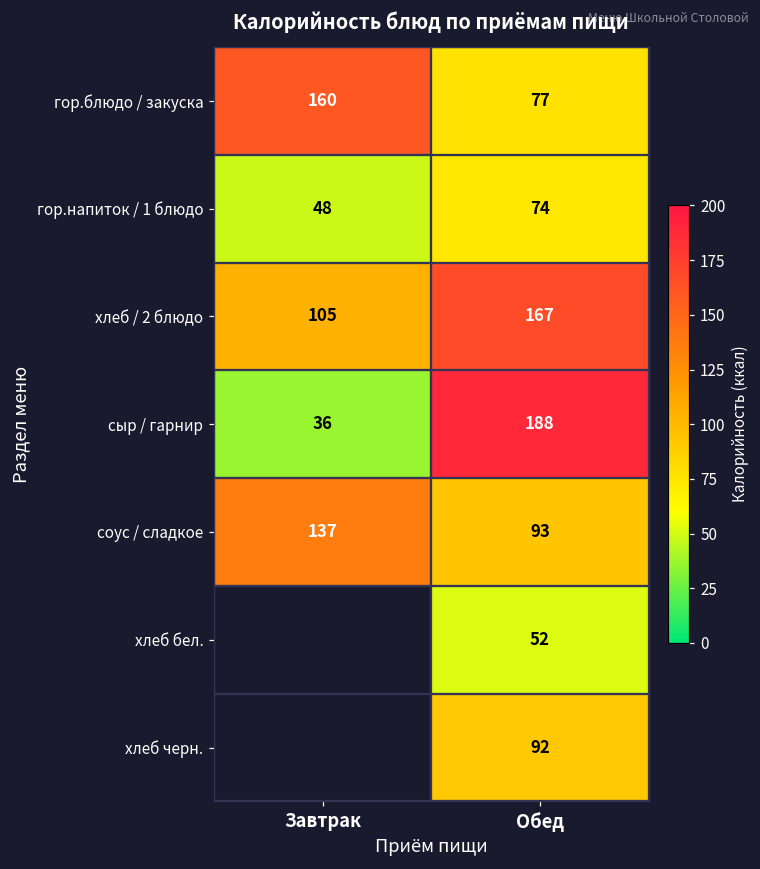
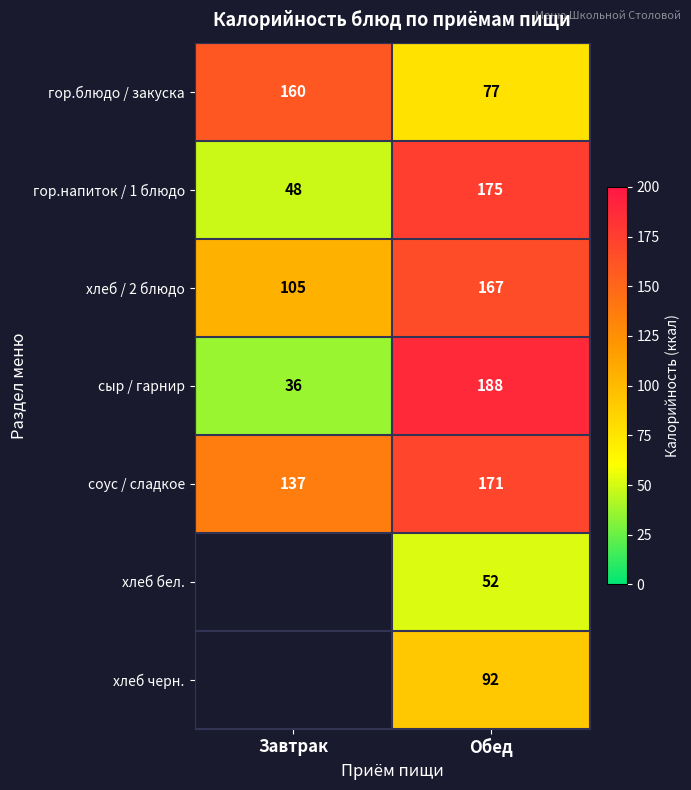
гор.напиток / 1 блюдо, Обед: 74 -> 175
соус / сладкое, Обед: 93 -> 171
